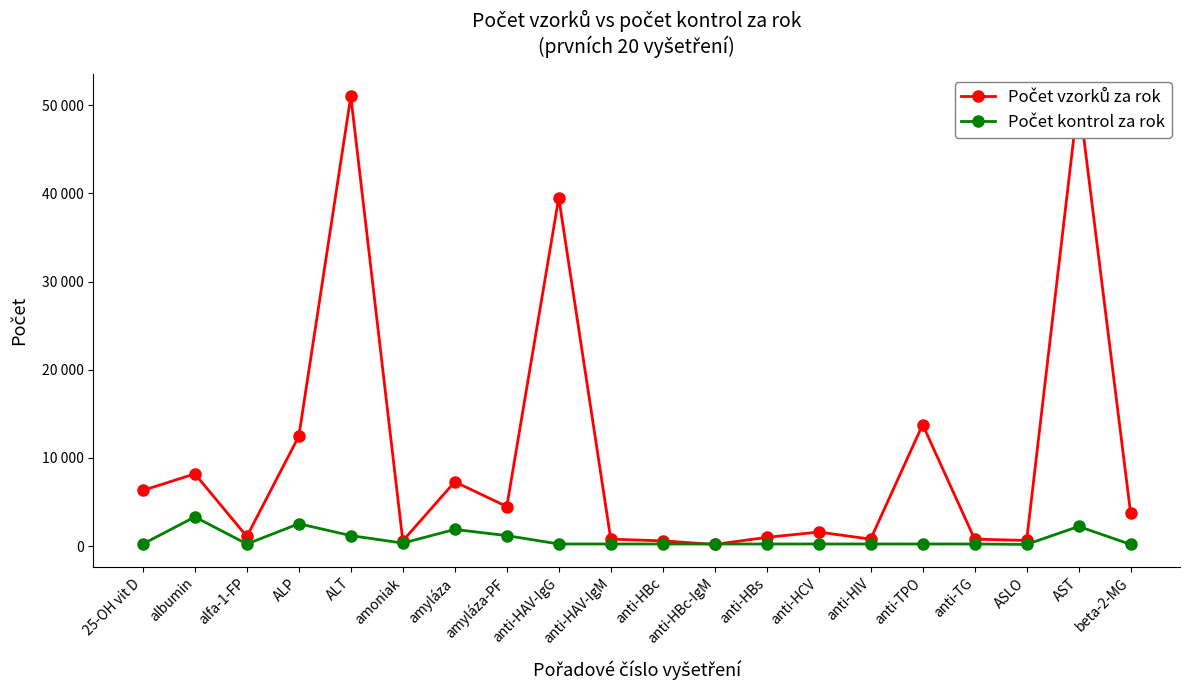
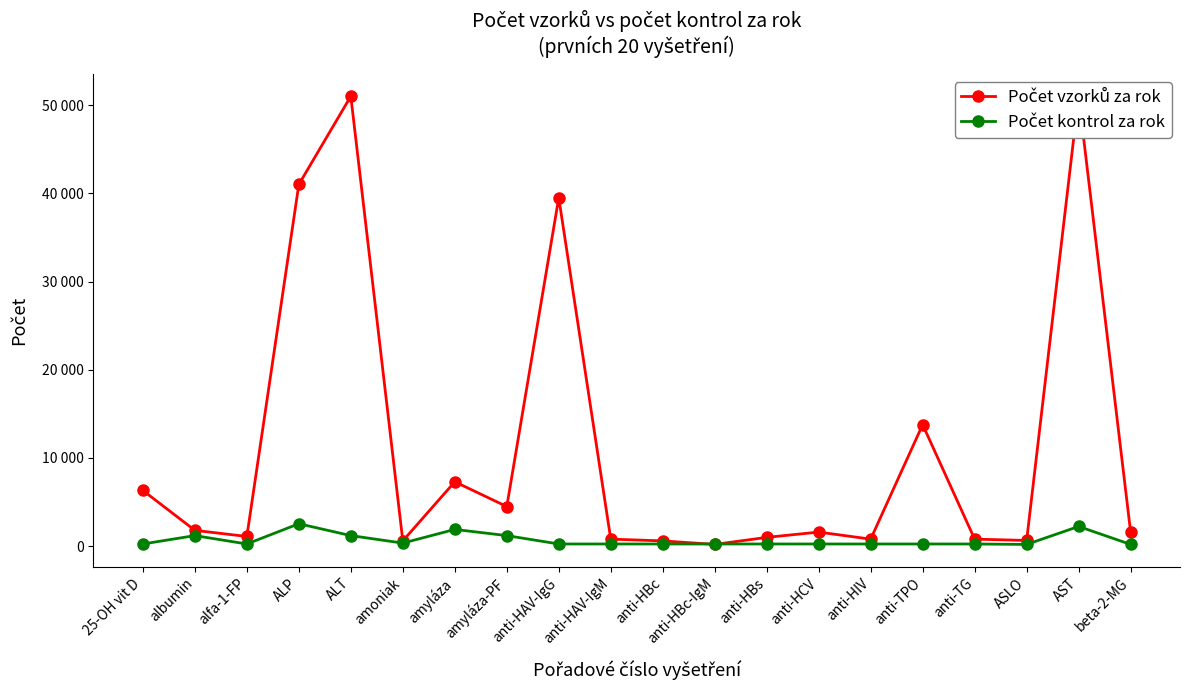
Počet vzorků za rok, albumin: 8000 -> 2000
Počet kontrol za rok, albumin: 3000 -> 1000
Počet vzorků za rok, ALP: 12000 -> 41000
Počet vzorků za rok, beta-2-MG: 4000 -> 2000
